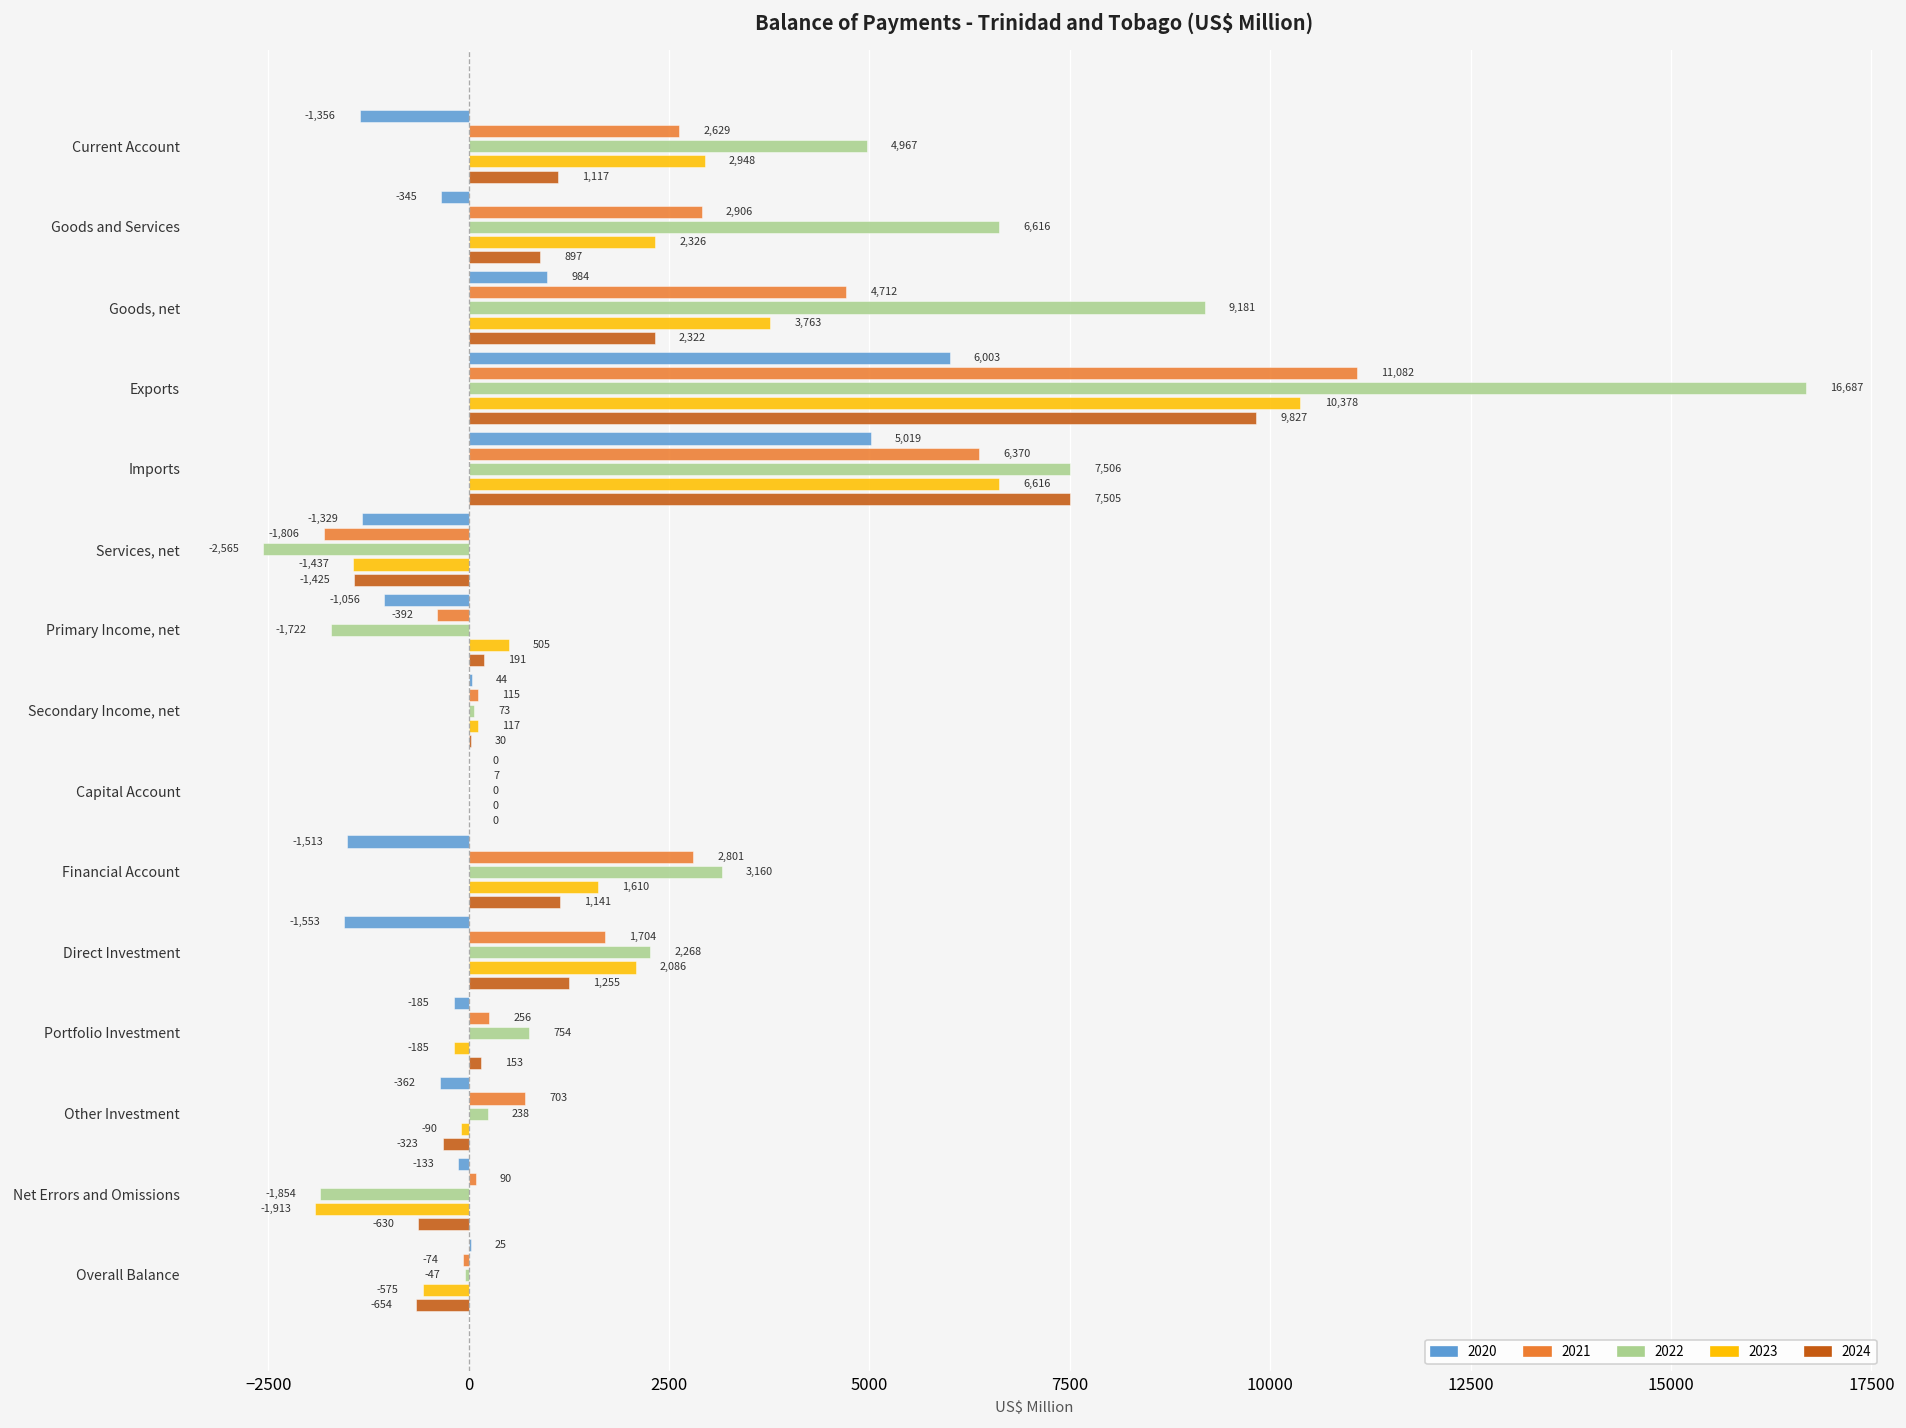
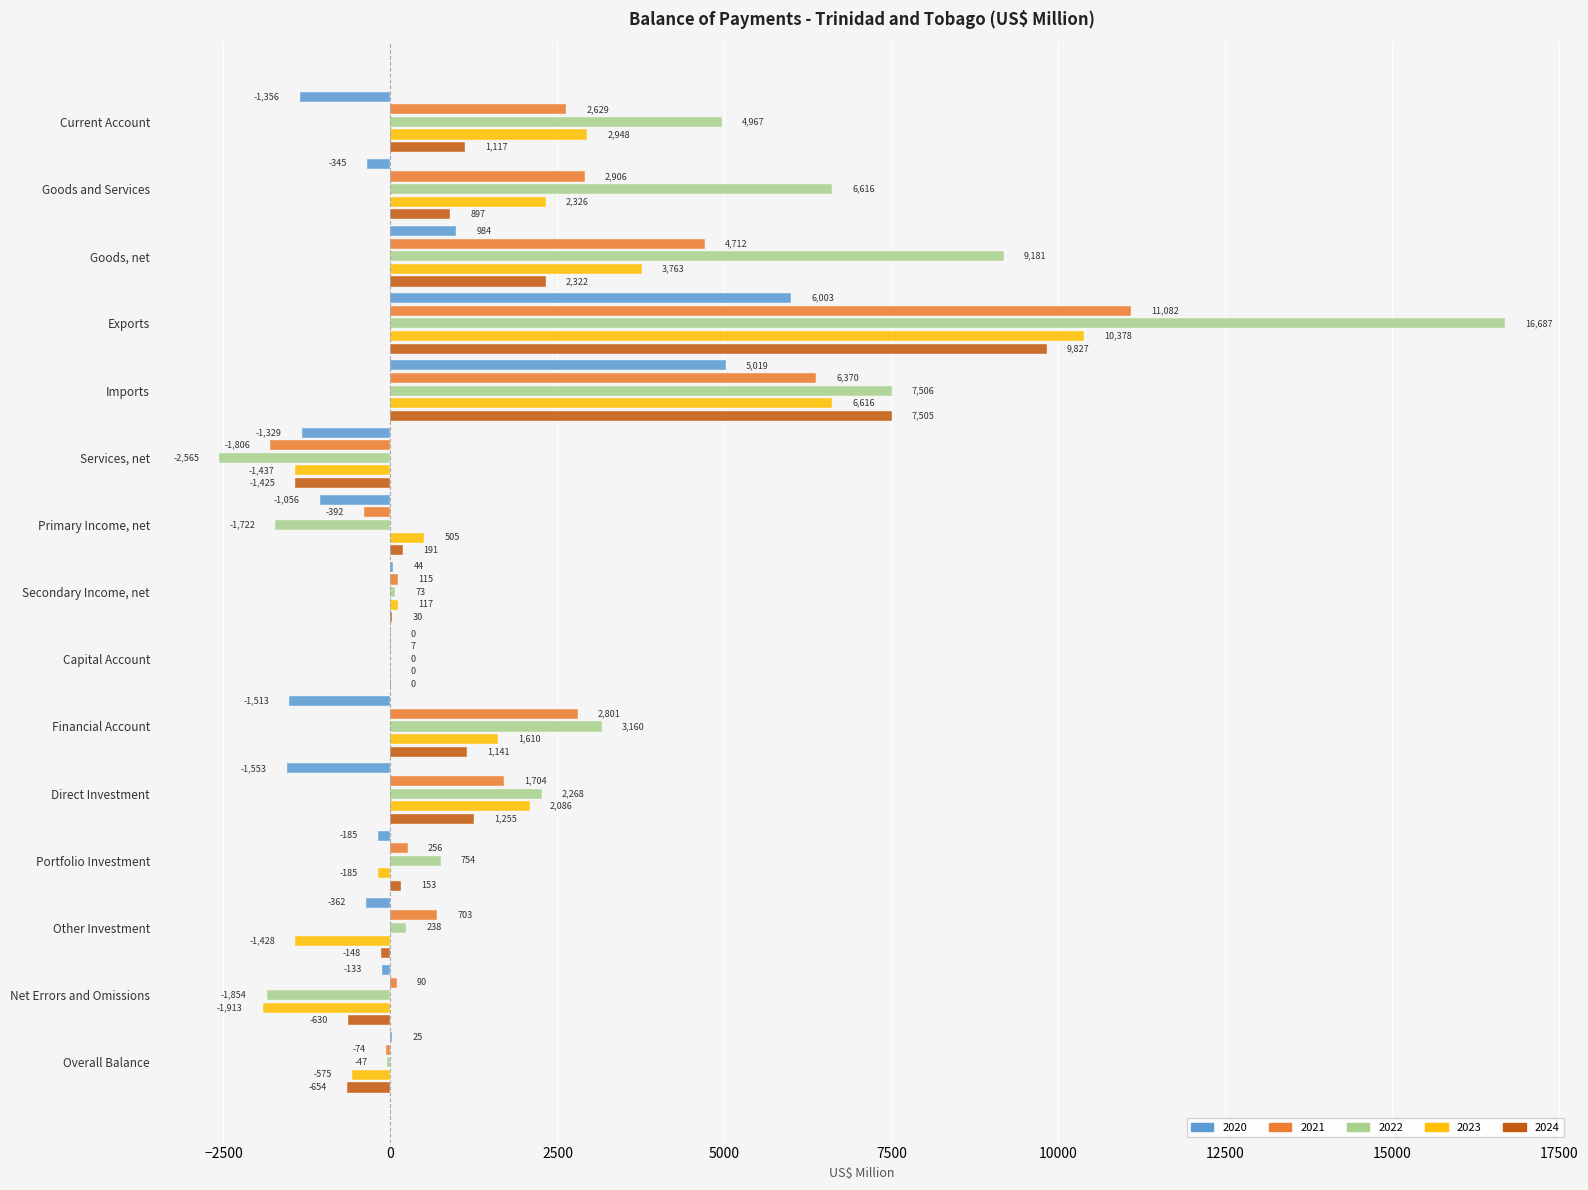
2023, Other Investment: -90 -> -1,428
2024, Other Investment: -323 -> -148
